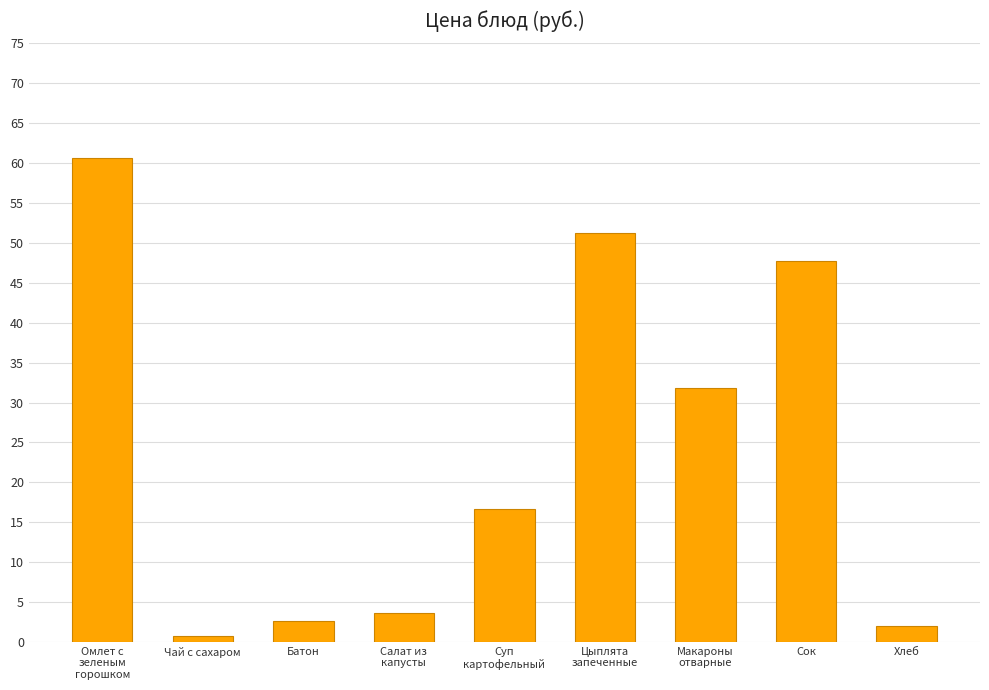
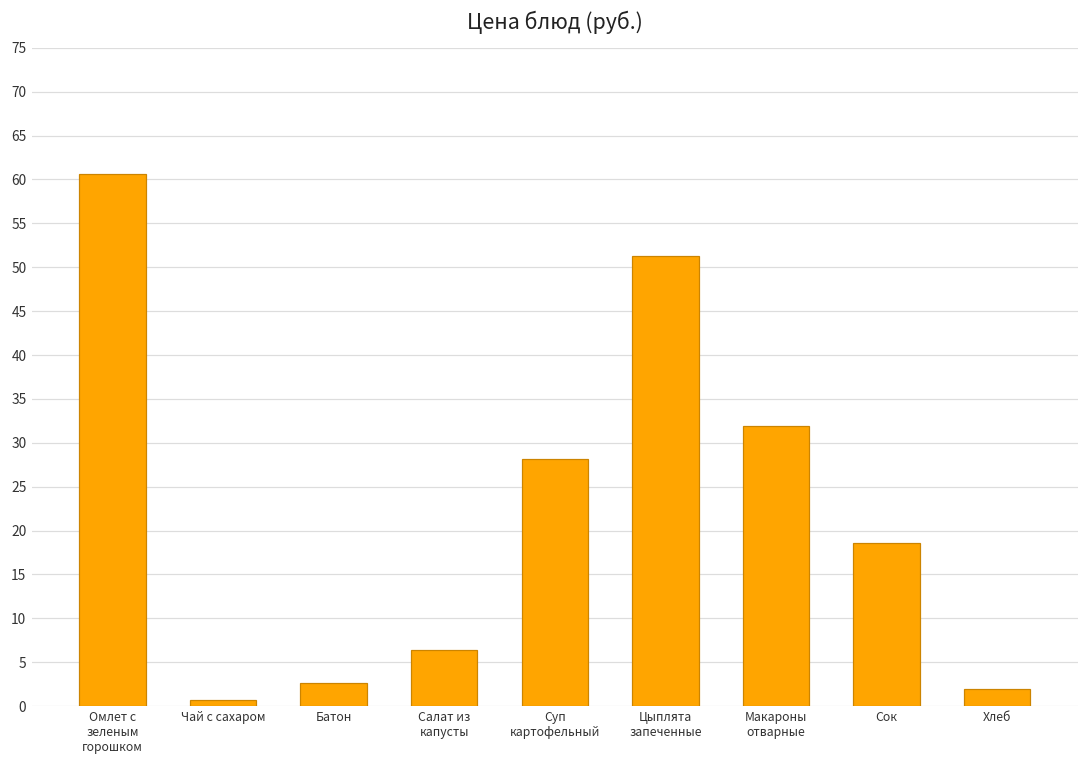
Салат из капусты: 4 -> 6
Суп картофельный: 17 -> 28
Сок: 48 -> 19
